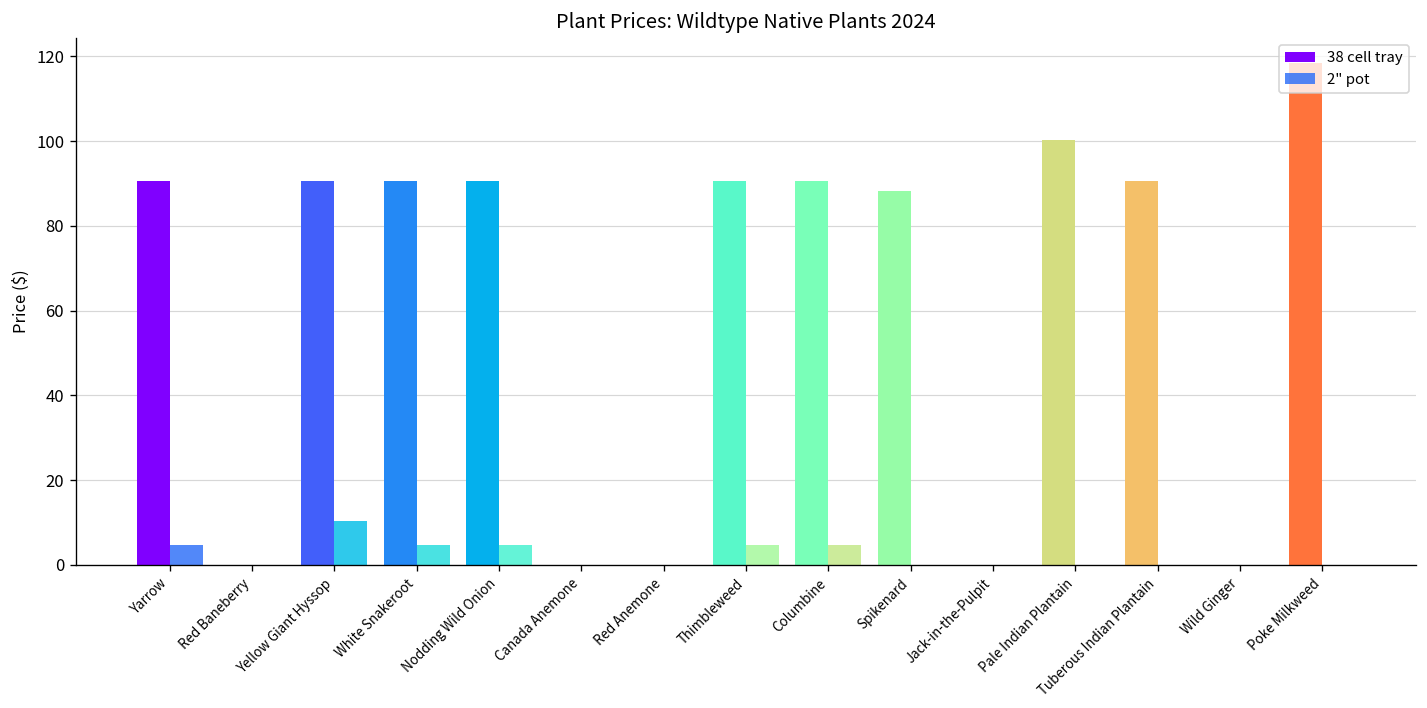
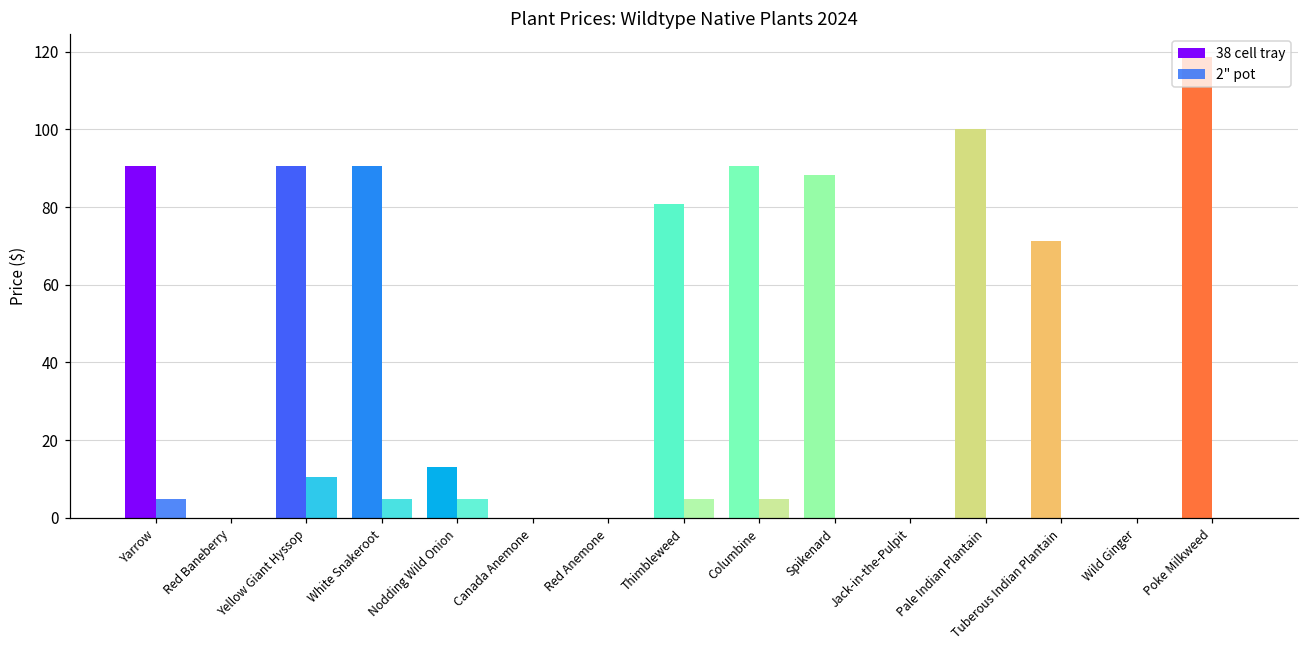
38 cell tray, Nodding Wild Onion: 91 -> 13
38 cell tray, Thimbleweed: 91 -> 81
38 cell tray, Tuberous Indian Plantain: 91 -> 71
